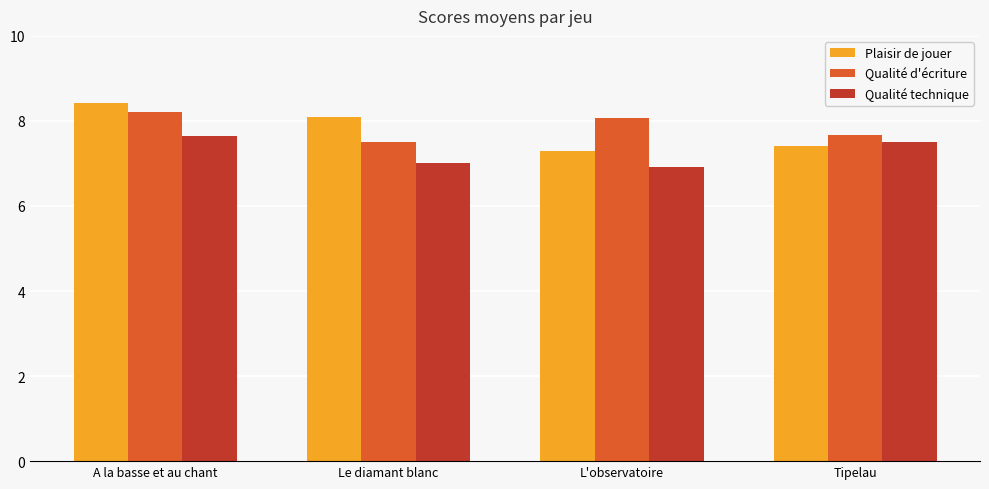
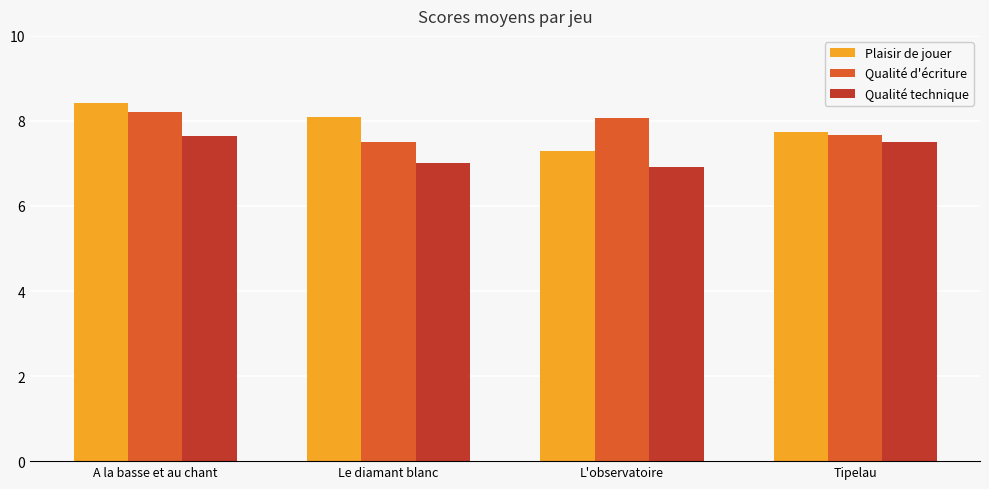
Plaisir de jouer, Tipelau: 7.4 -> 7.7
